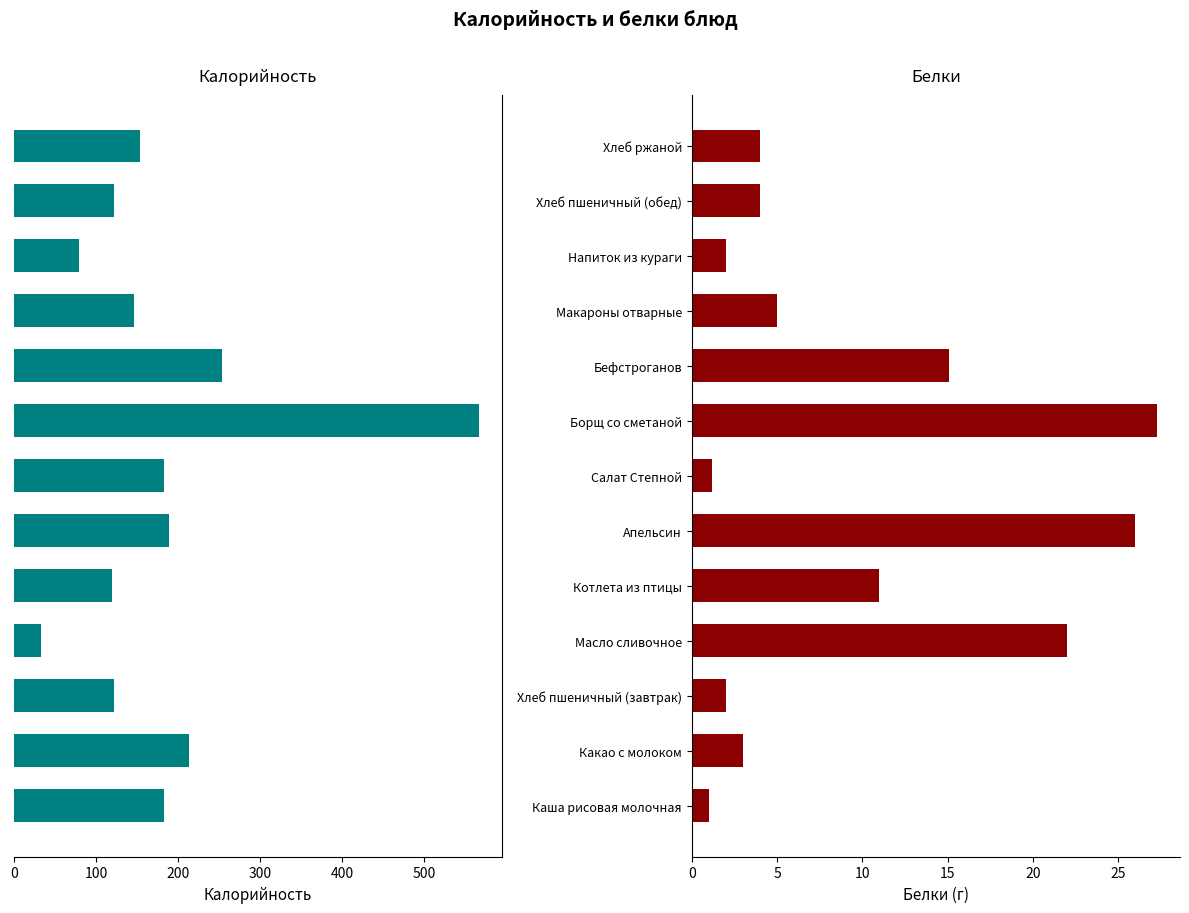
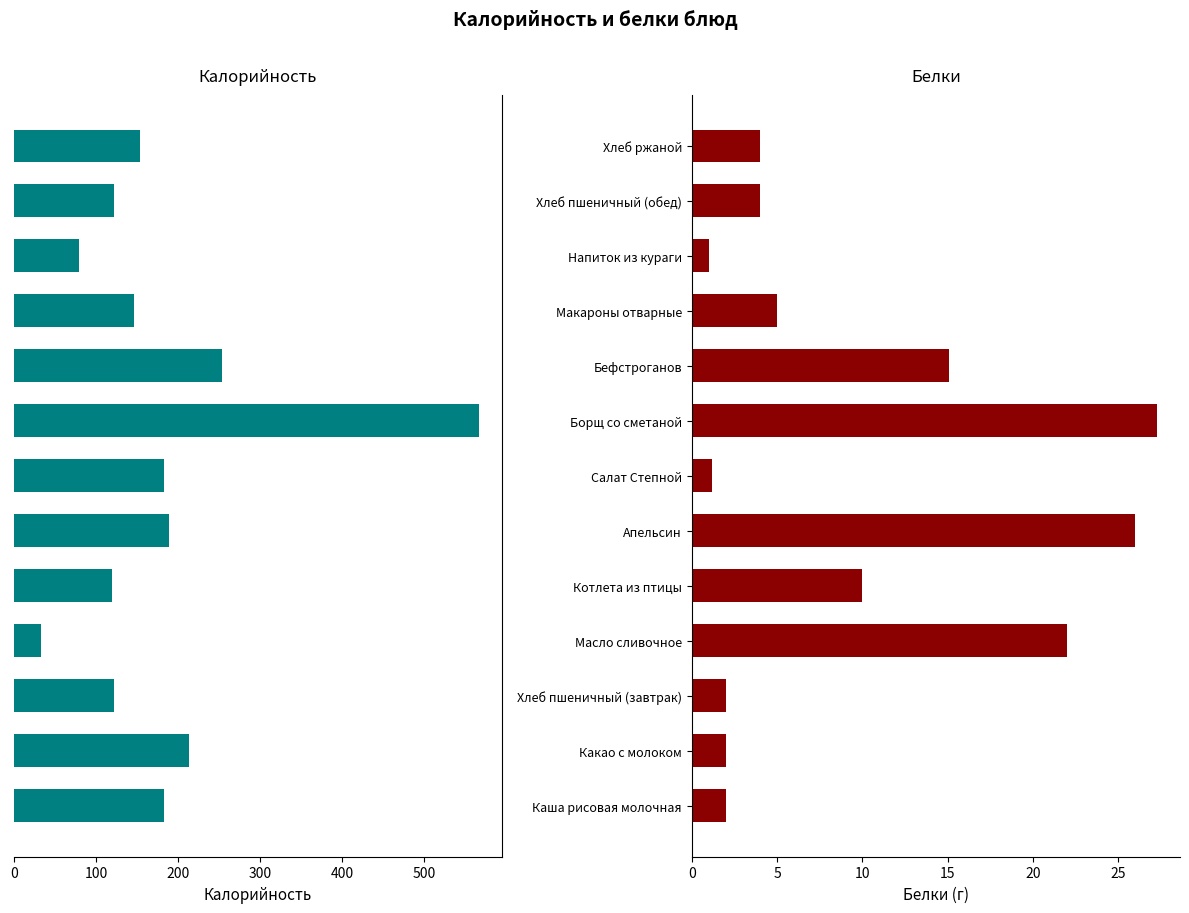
Белки, Напиток из кураги: 2 -> 1
Белки, Котлета из птицы: 11 -> 10
Белки, Какао с молоком: 3 -> 2
Белки, Каша рисовая молочная: 1 -> 2
